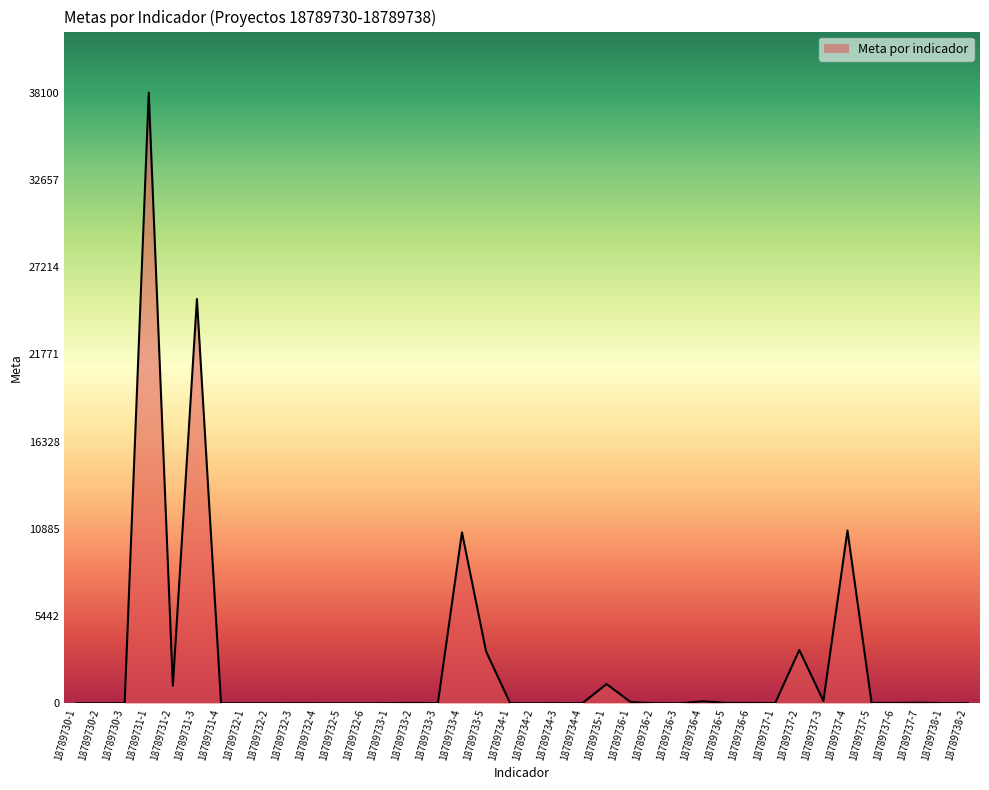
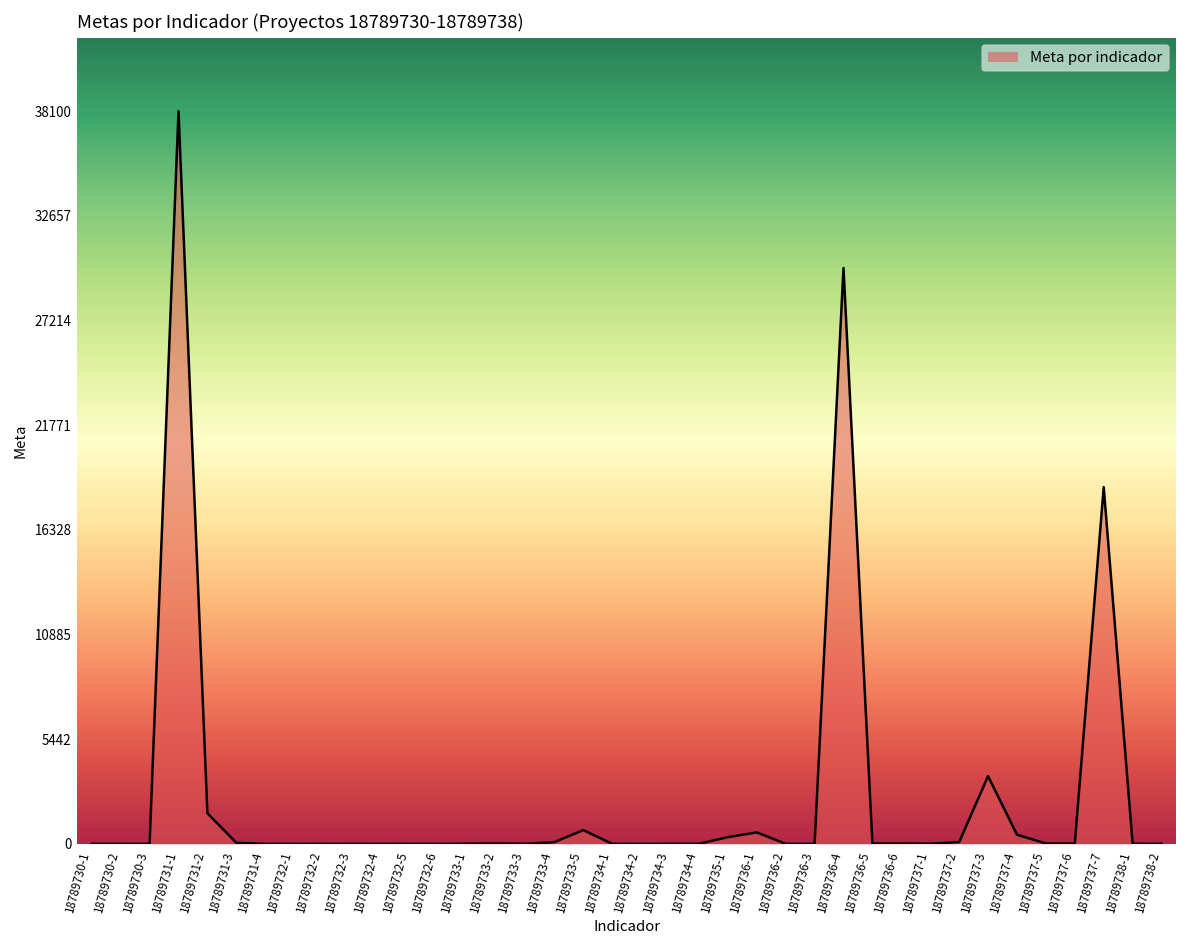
18789731-2: 1100 -> 1600
18789731-3: 25200 -> 100
18789733-4: 10700 -> 100
18789733-5: 3200 -> 700
18789735-1: 1200 -> 400
18789736-1: 100 -> 600
18789736-4: 100 -> 29900
18789737-2: 3300 -> 100
18789737-3: 100 -> 3500
18789737-4: 10800 -> 500
18789737-7: 0 -> 18600
